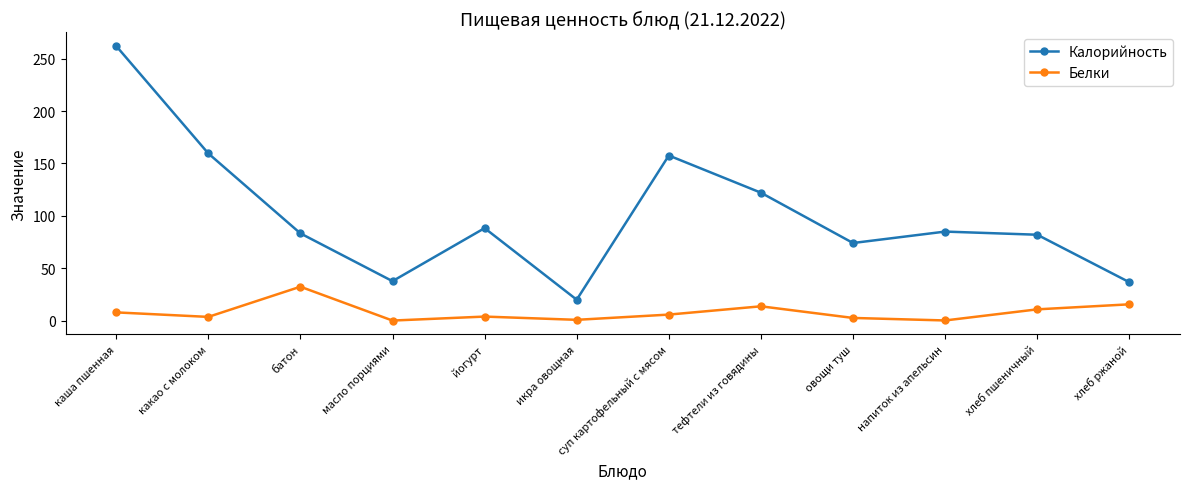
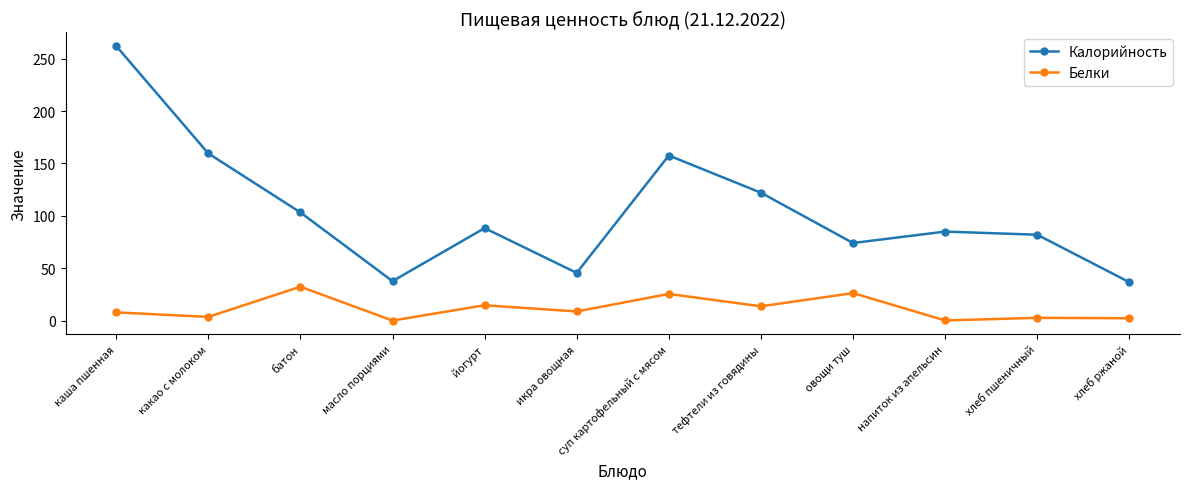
Калорийность, батон: 83 -> 103
Белки, йогурт: 4 -> 15
Калорийность, икра овощная: 20 -> 46
Белки, икра овощная: 1 -> 9
Белки, суп картофельный с мясом: 6 -> 26
Белки, овощи туш: 3 -> 26
Белки, хлеб пшеничный: 11 -> 3
Белки, хлеб ржаной: 16 -> 2
